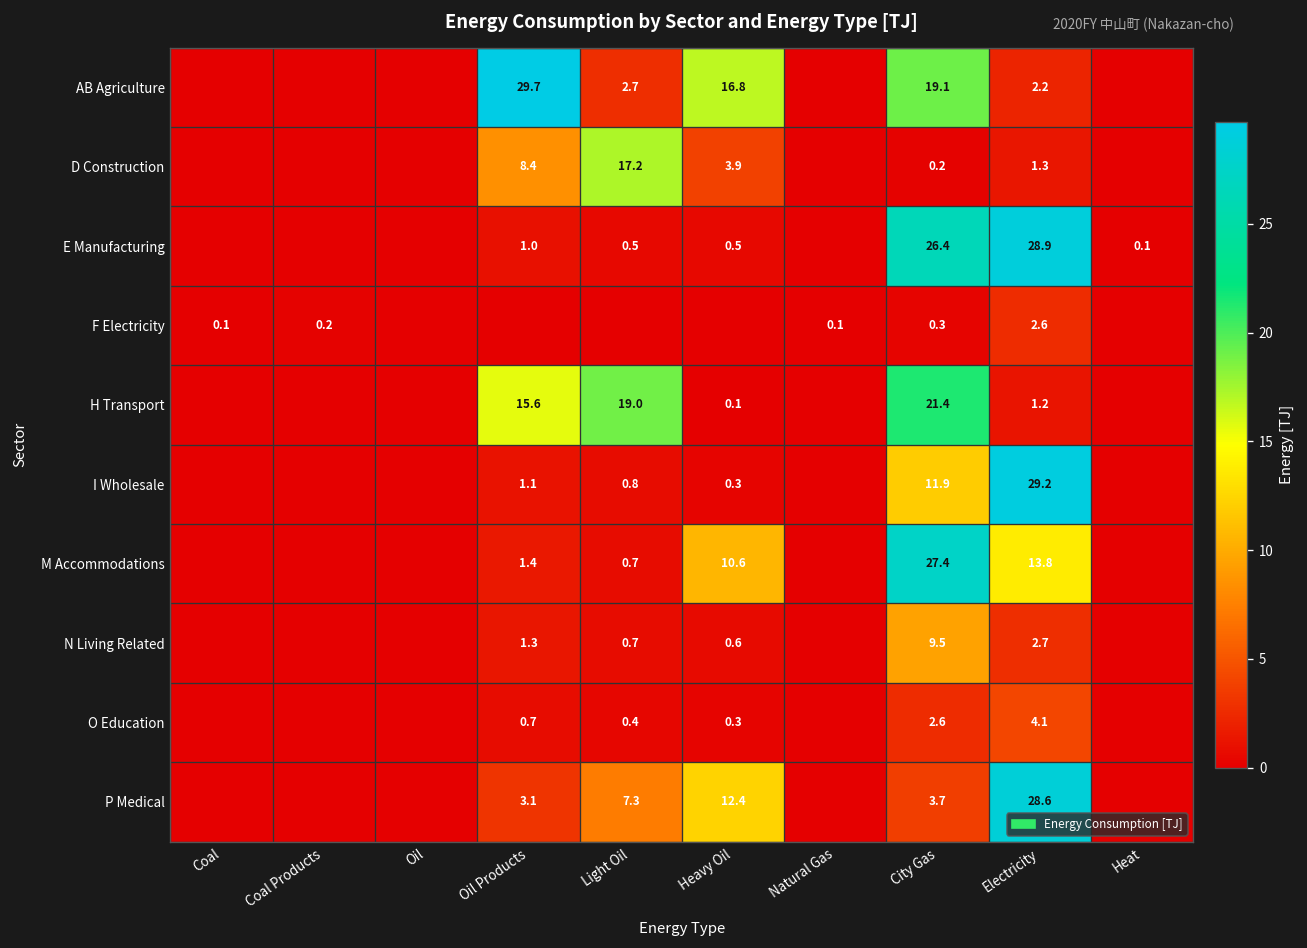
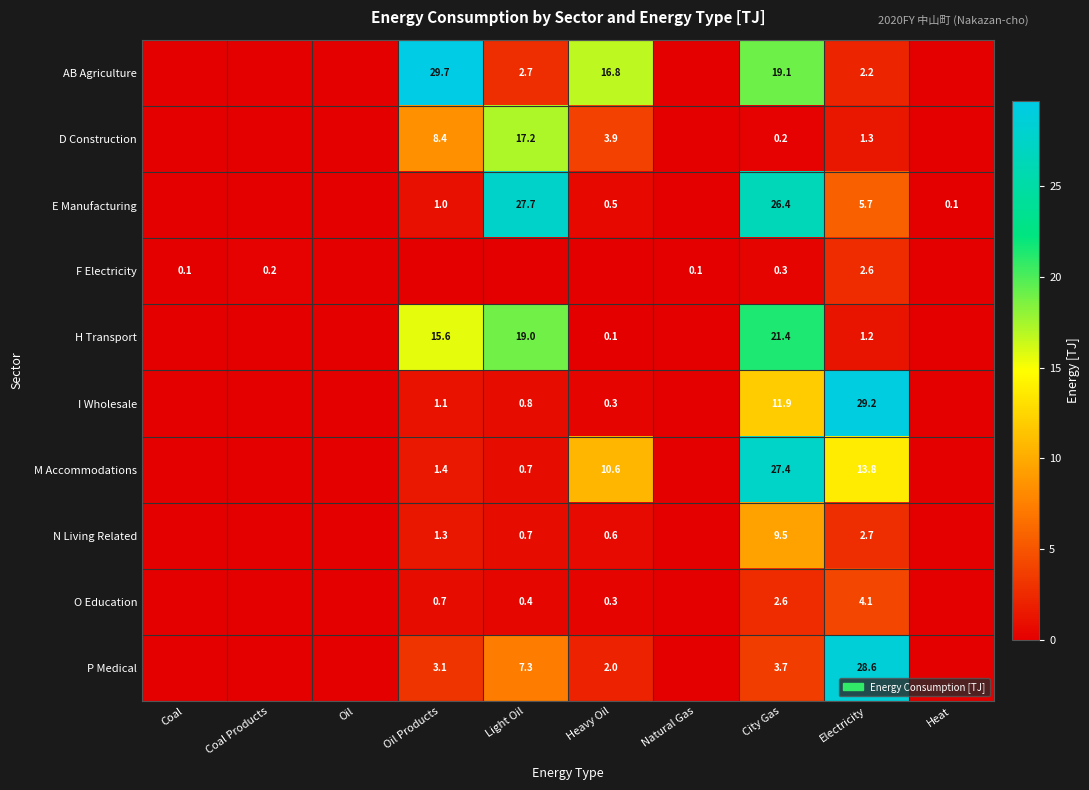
E Manufacturing, Light Oil: 0.5 -> 27.7
E Manufacturing, Electricity: 28.9 -> 5.7
P Medical, Heavy Oil: 12.4 -> 2.0
